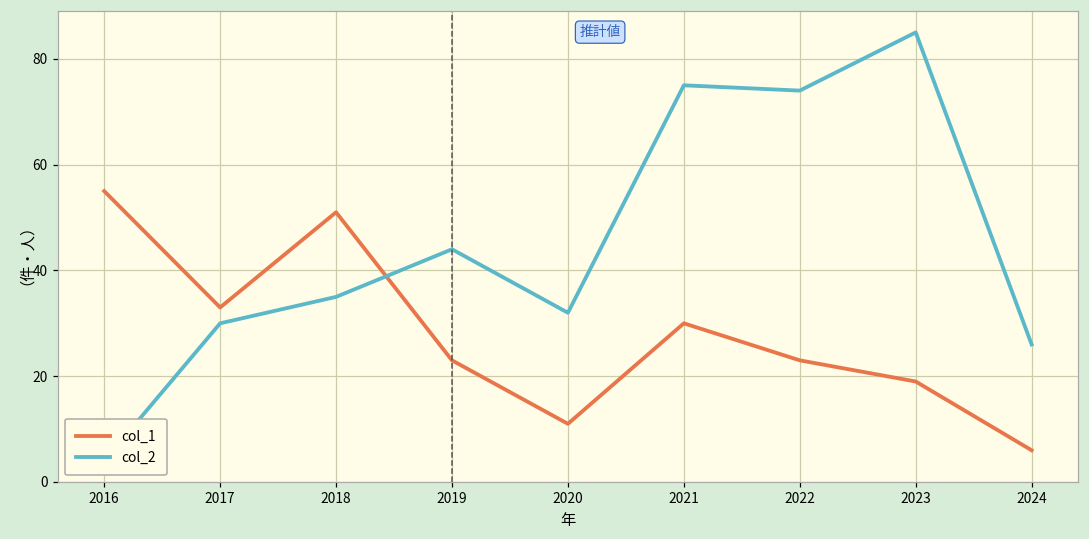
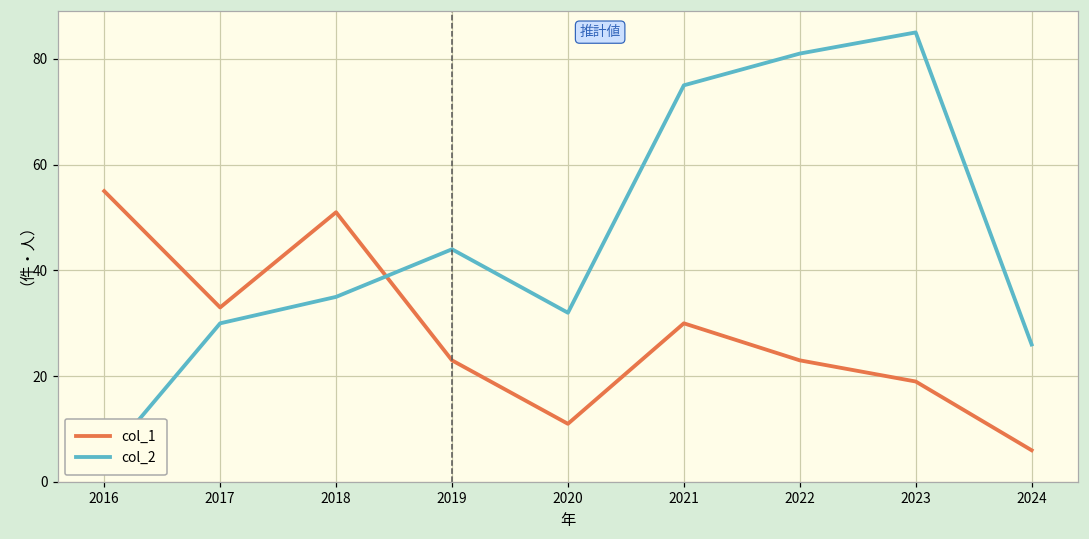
col_2, 2022: 74 -> 81
